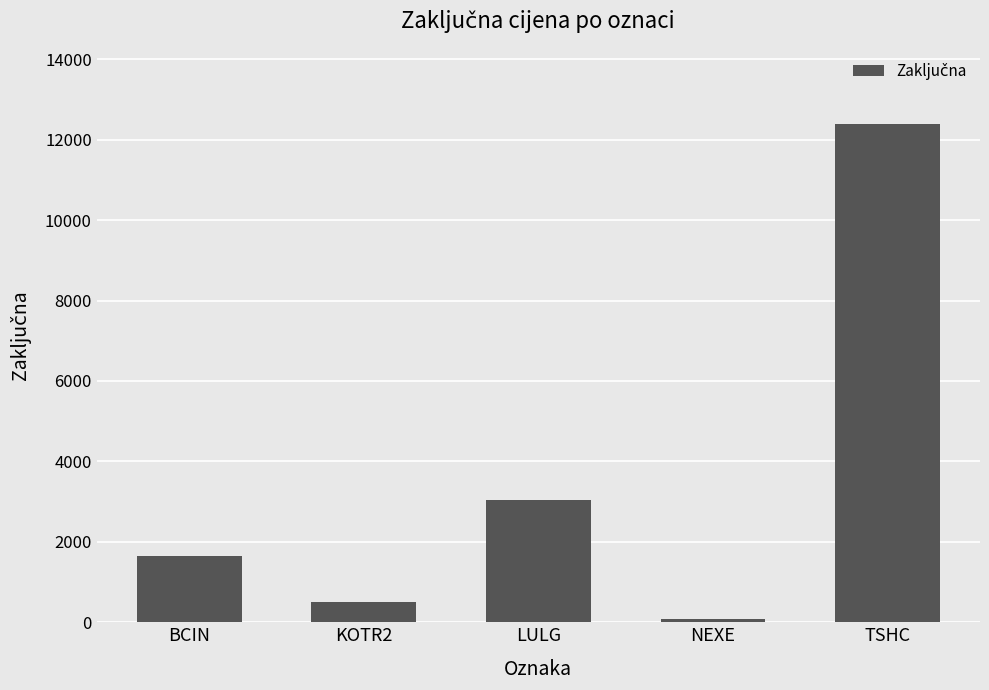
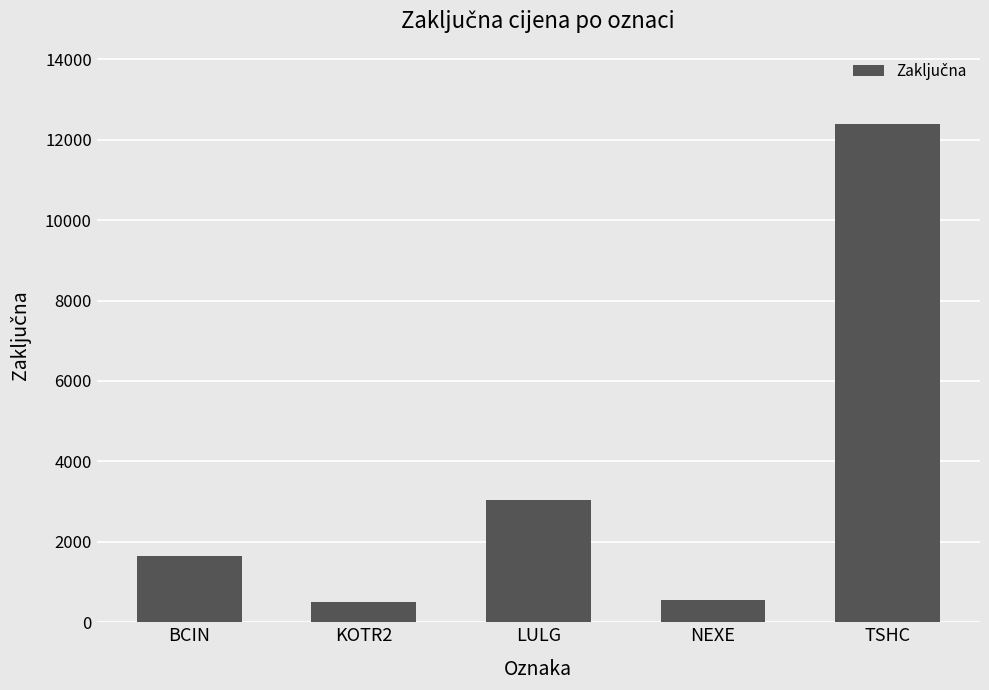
NEXE: 100 -> 600
